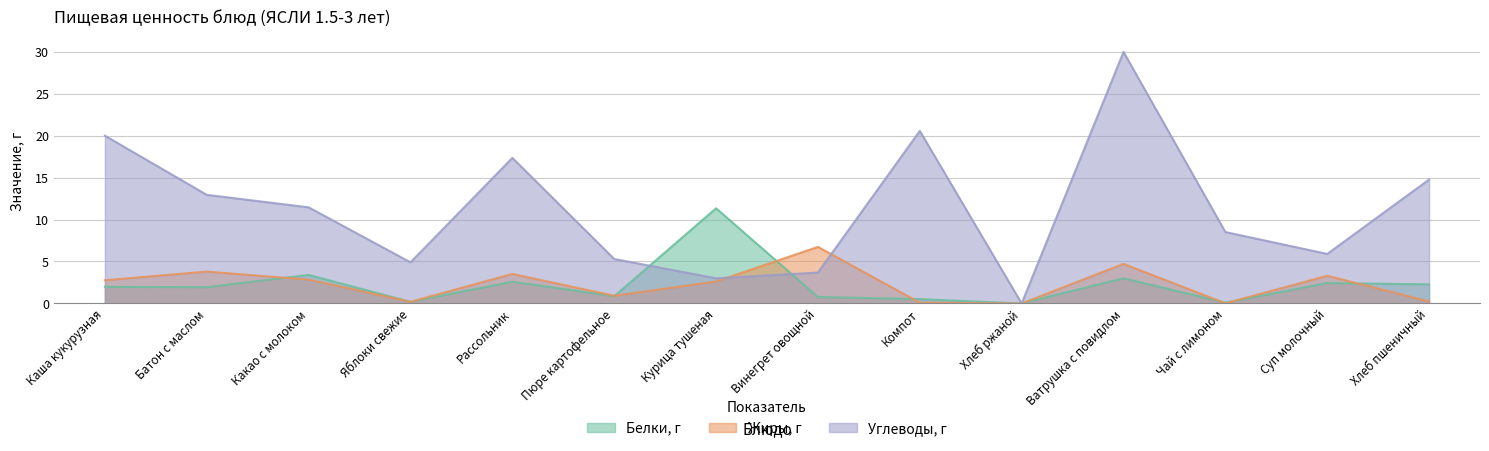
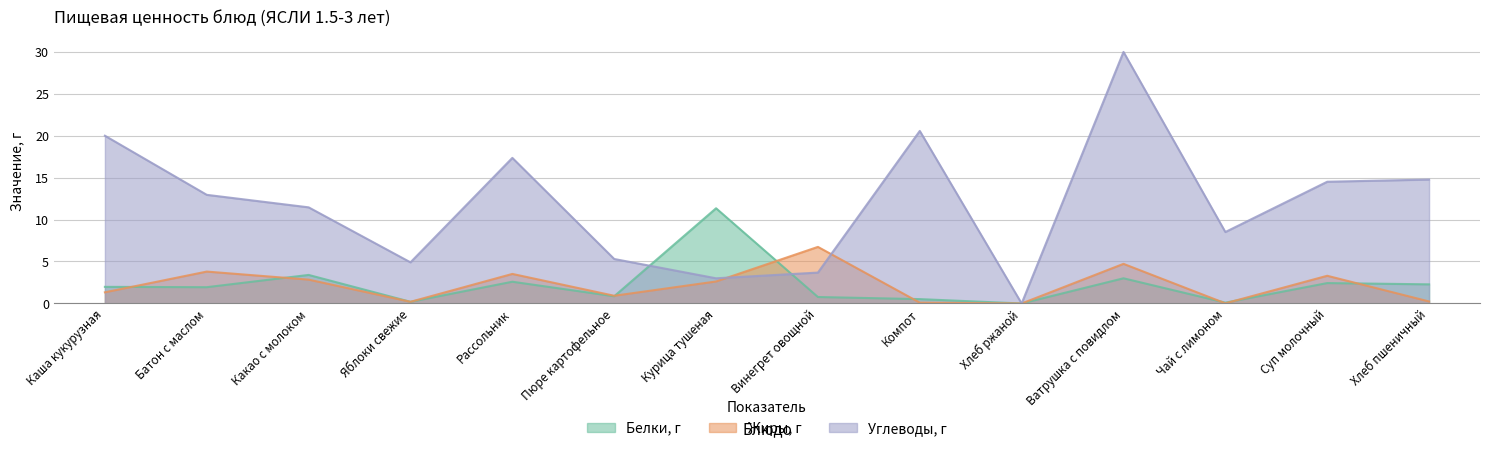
Жиры, г, Каша кукурузная: 3 -> 1
Углеводы, г, Суп молочный: 6 -> 15
